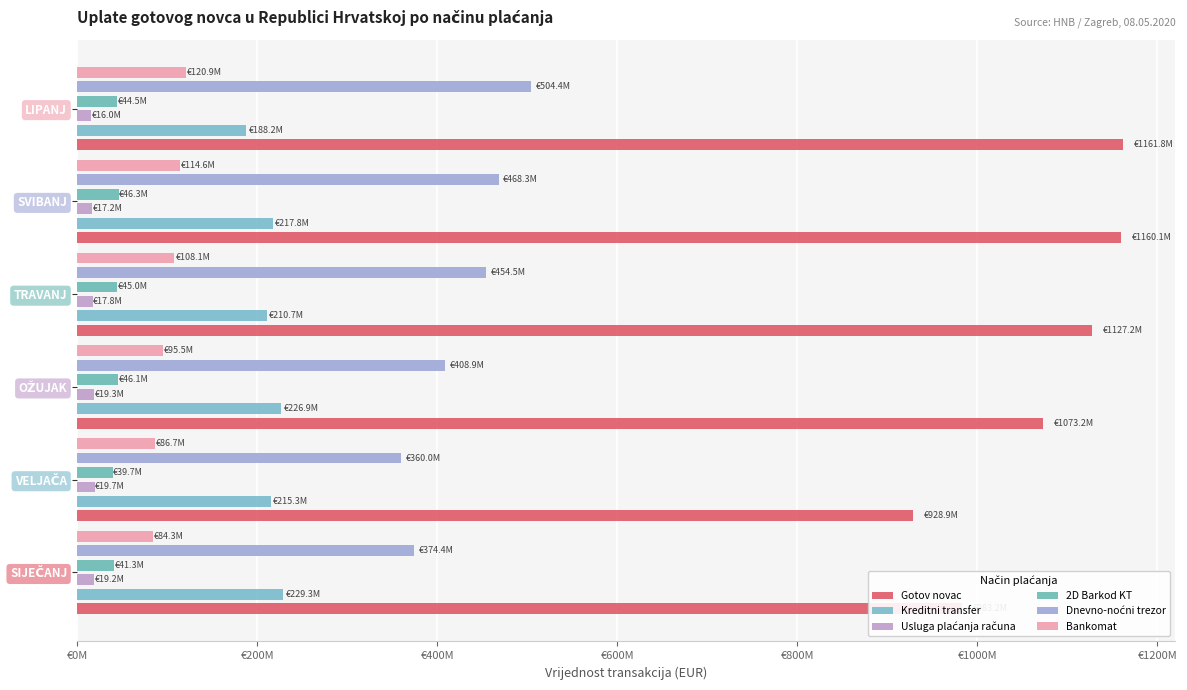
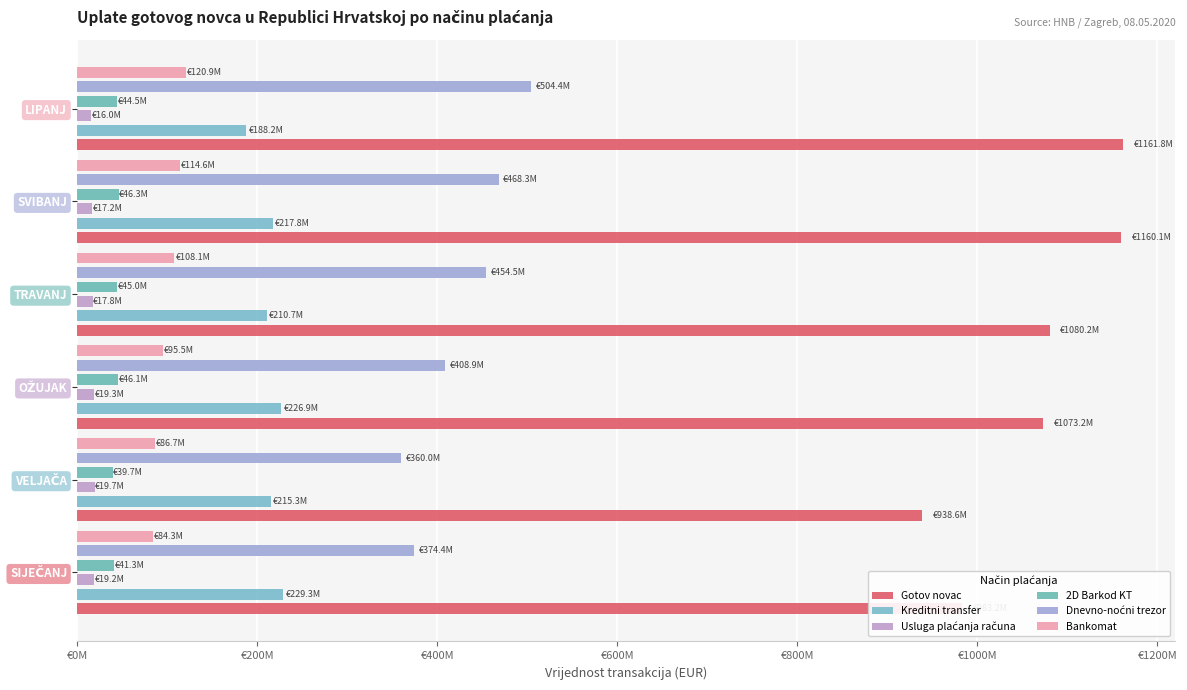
Gotov novac, TRAVANJ: €1127.2M -> €1080.2M
Gotov novac, VELJAČA: €928.9M -> €938.6M
